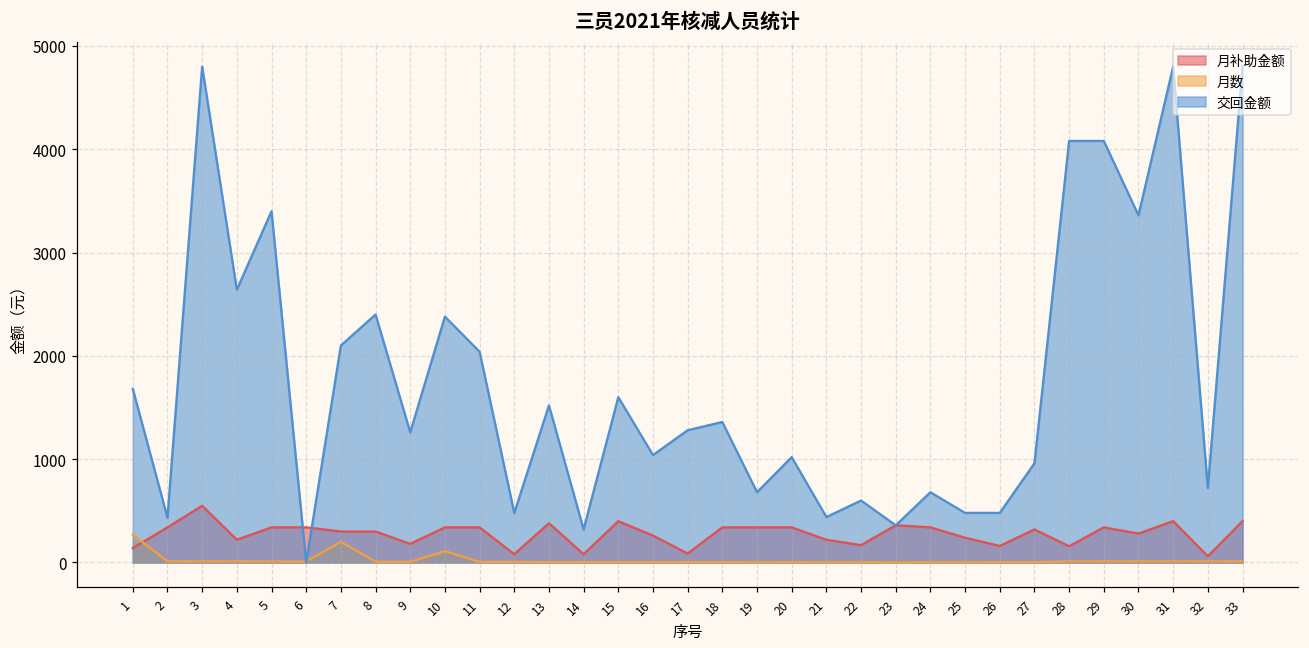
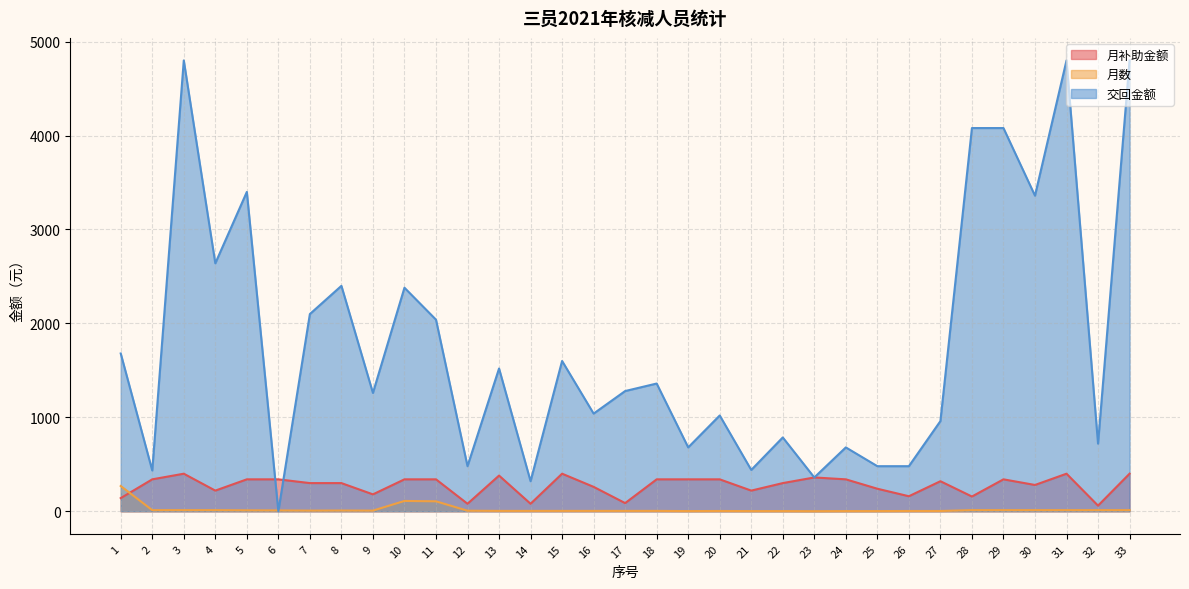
月补助金额, 3: 500 -> 400
月数, 7: 200 -> 0
月数, 11: 0 -> 100
月补助金额, 22: 200 -> 300
交回金额, 22: 600 -> 800
